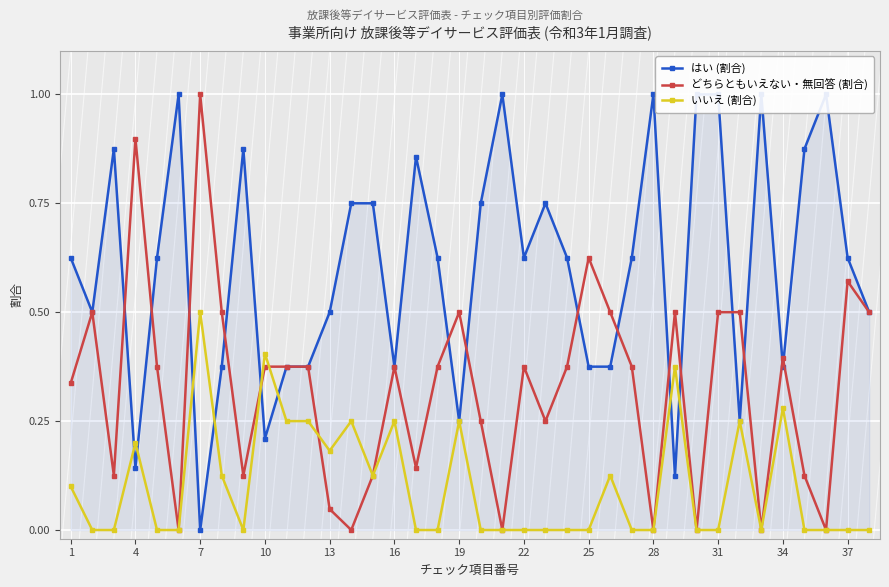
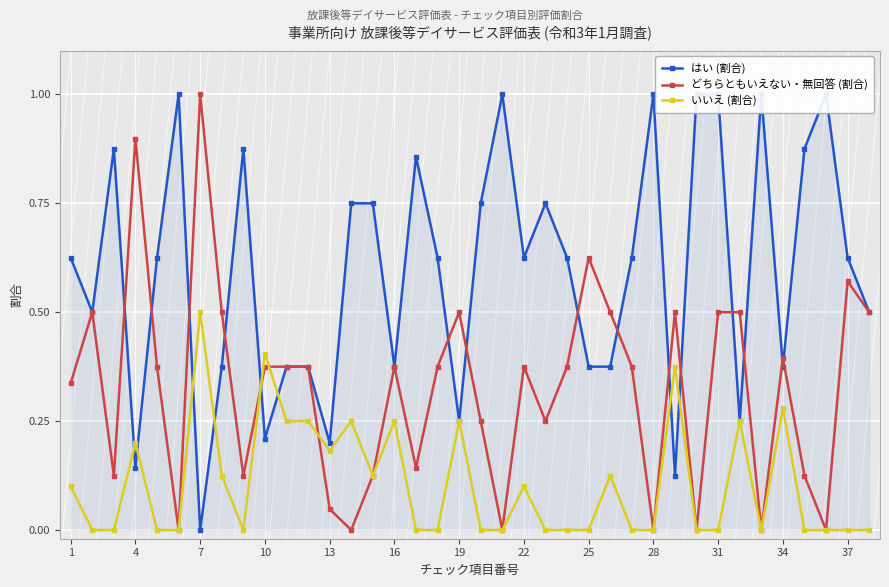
はい (割合), 13: 0.5 -> 0.2
いいえ (割合), 22: 0.0 -> 0.1
